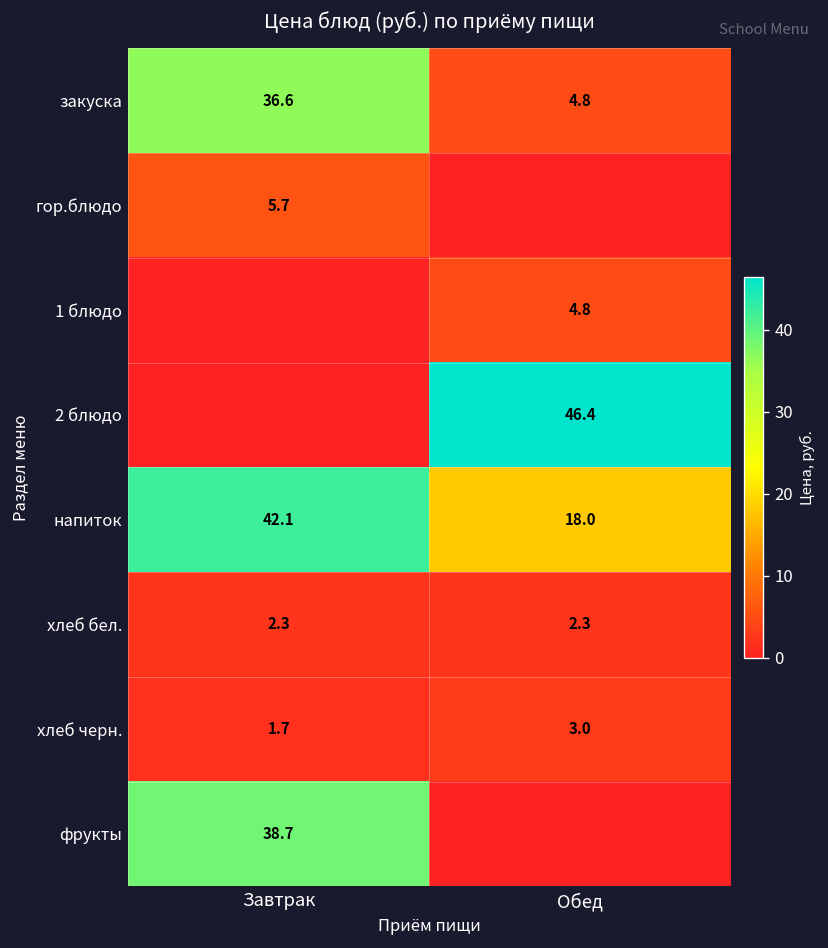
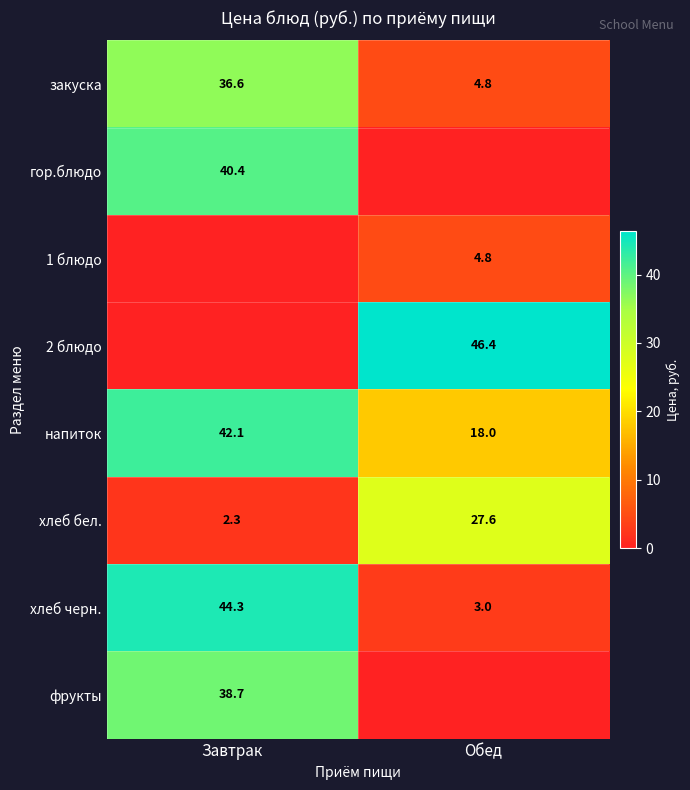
гор.блюдо, Завтрак: 5.7 -> 40.4
хлеб бел., Обед: 2.3 -> 27.6
хлеб черн., Завтрак: 1.7 -> 44.3
